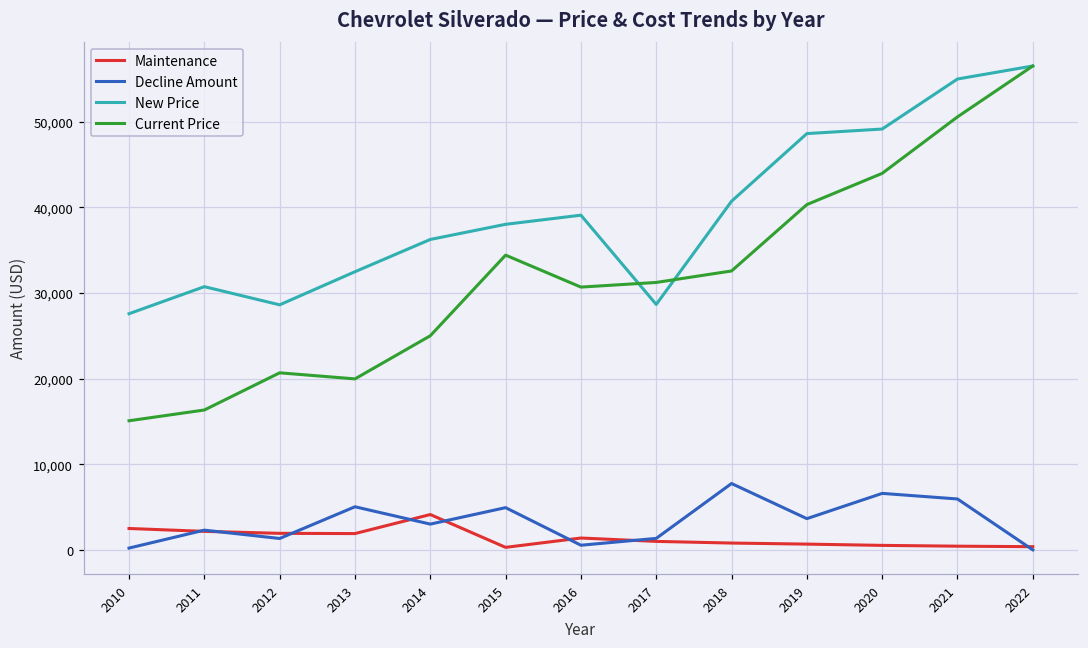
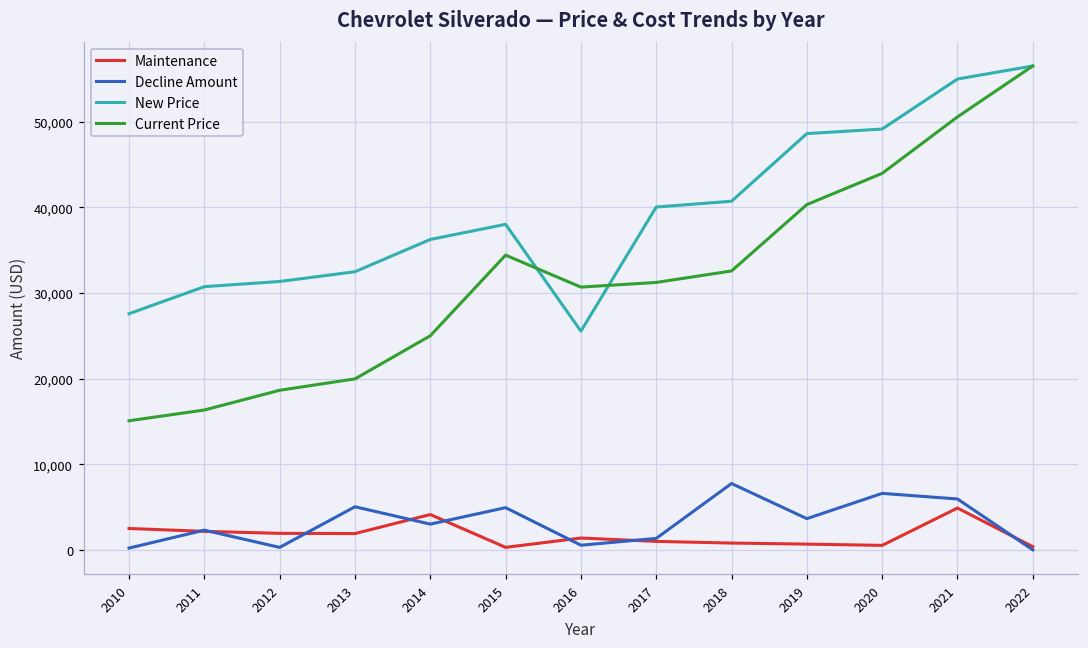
Decline Amount, 2012: 1,000 -> 0
New Price, 2012: 29,000 -> 31,000
Current Price, 2012: 21,000 -> 19,000
New Price, 2016: 39,000 -> 26,000
New Price, 2017: 29,000 -> 40,000
Maintenance, 2021: 0 -> 5,000
